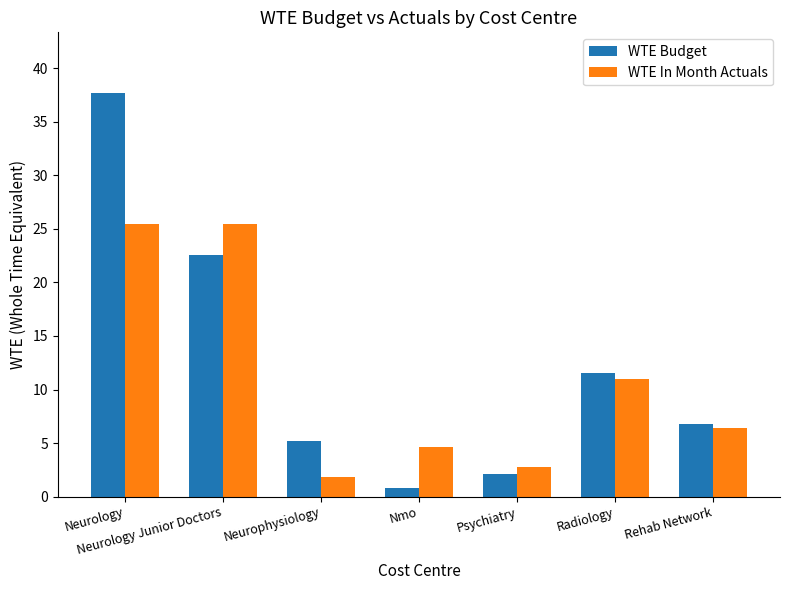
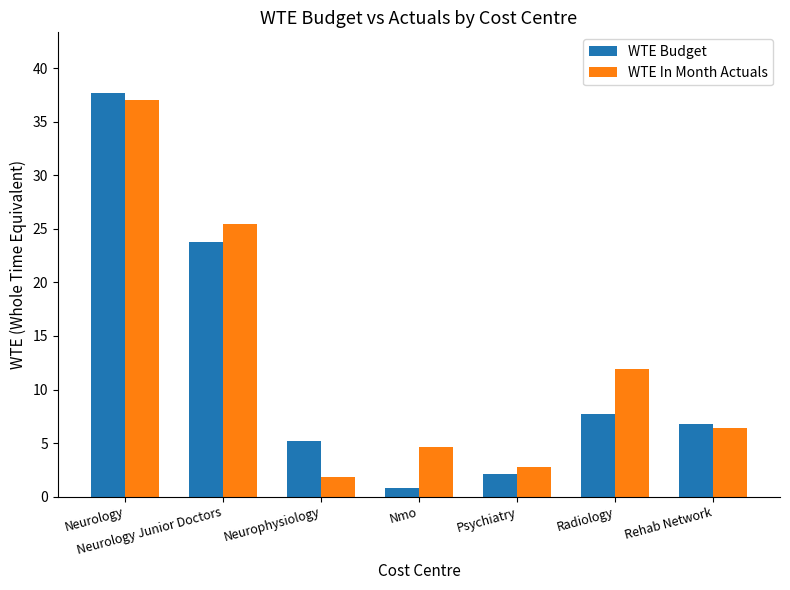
WTE In Month Actuals, Neurology: 25.5 -> 37.1
WTE Budget, Neurology Junior Doctors: 22.6 -> 23.8
WTE Budget, Radiology: 11.5 -> 7.7
WTE In Month Actuals, Radiology: 11.0 -> 11.9
